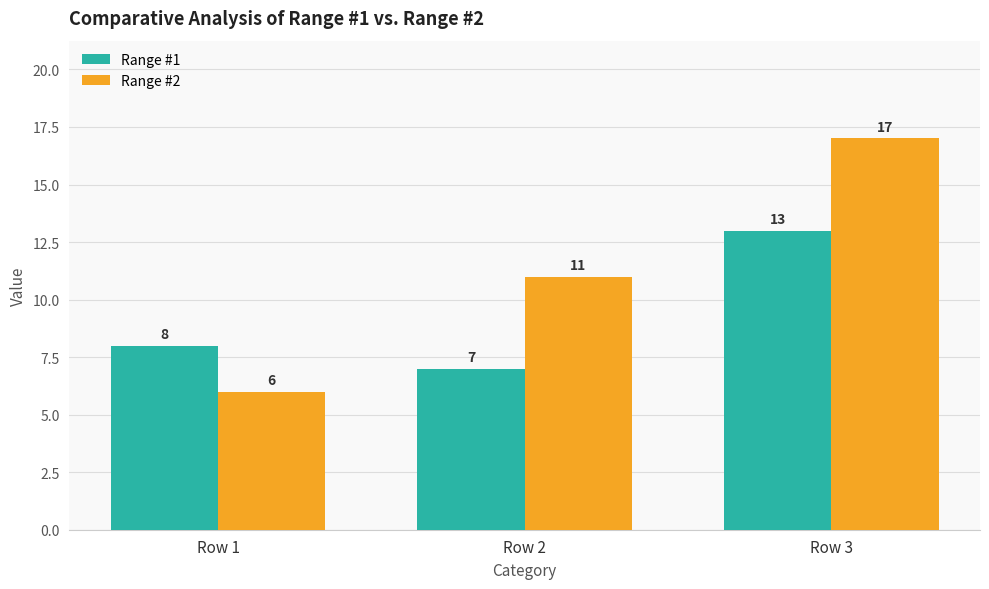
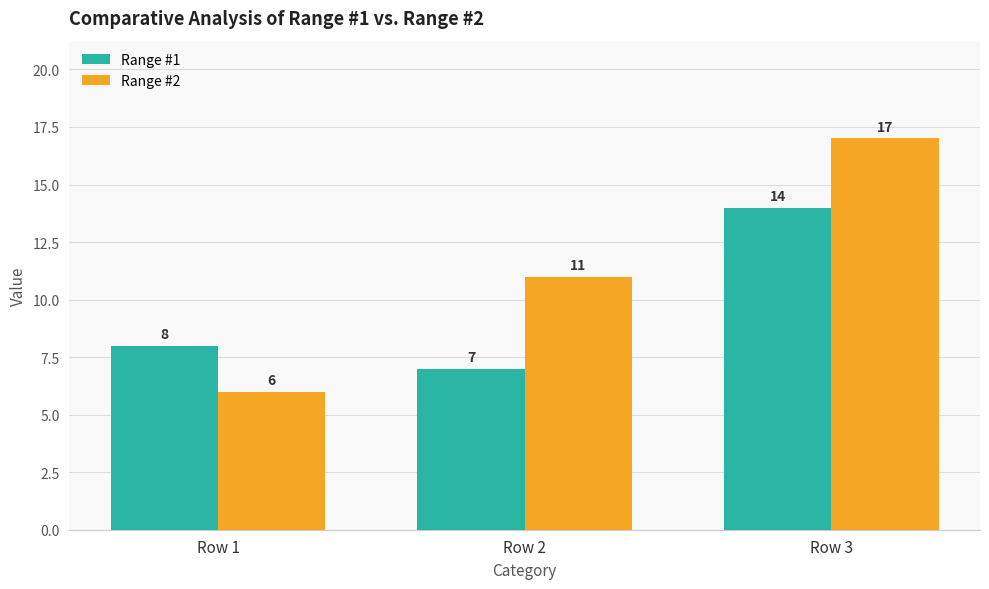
Range #1, Row 3: 13 -> 14
